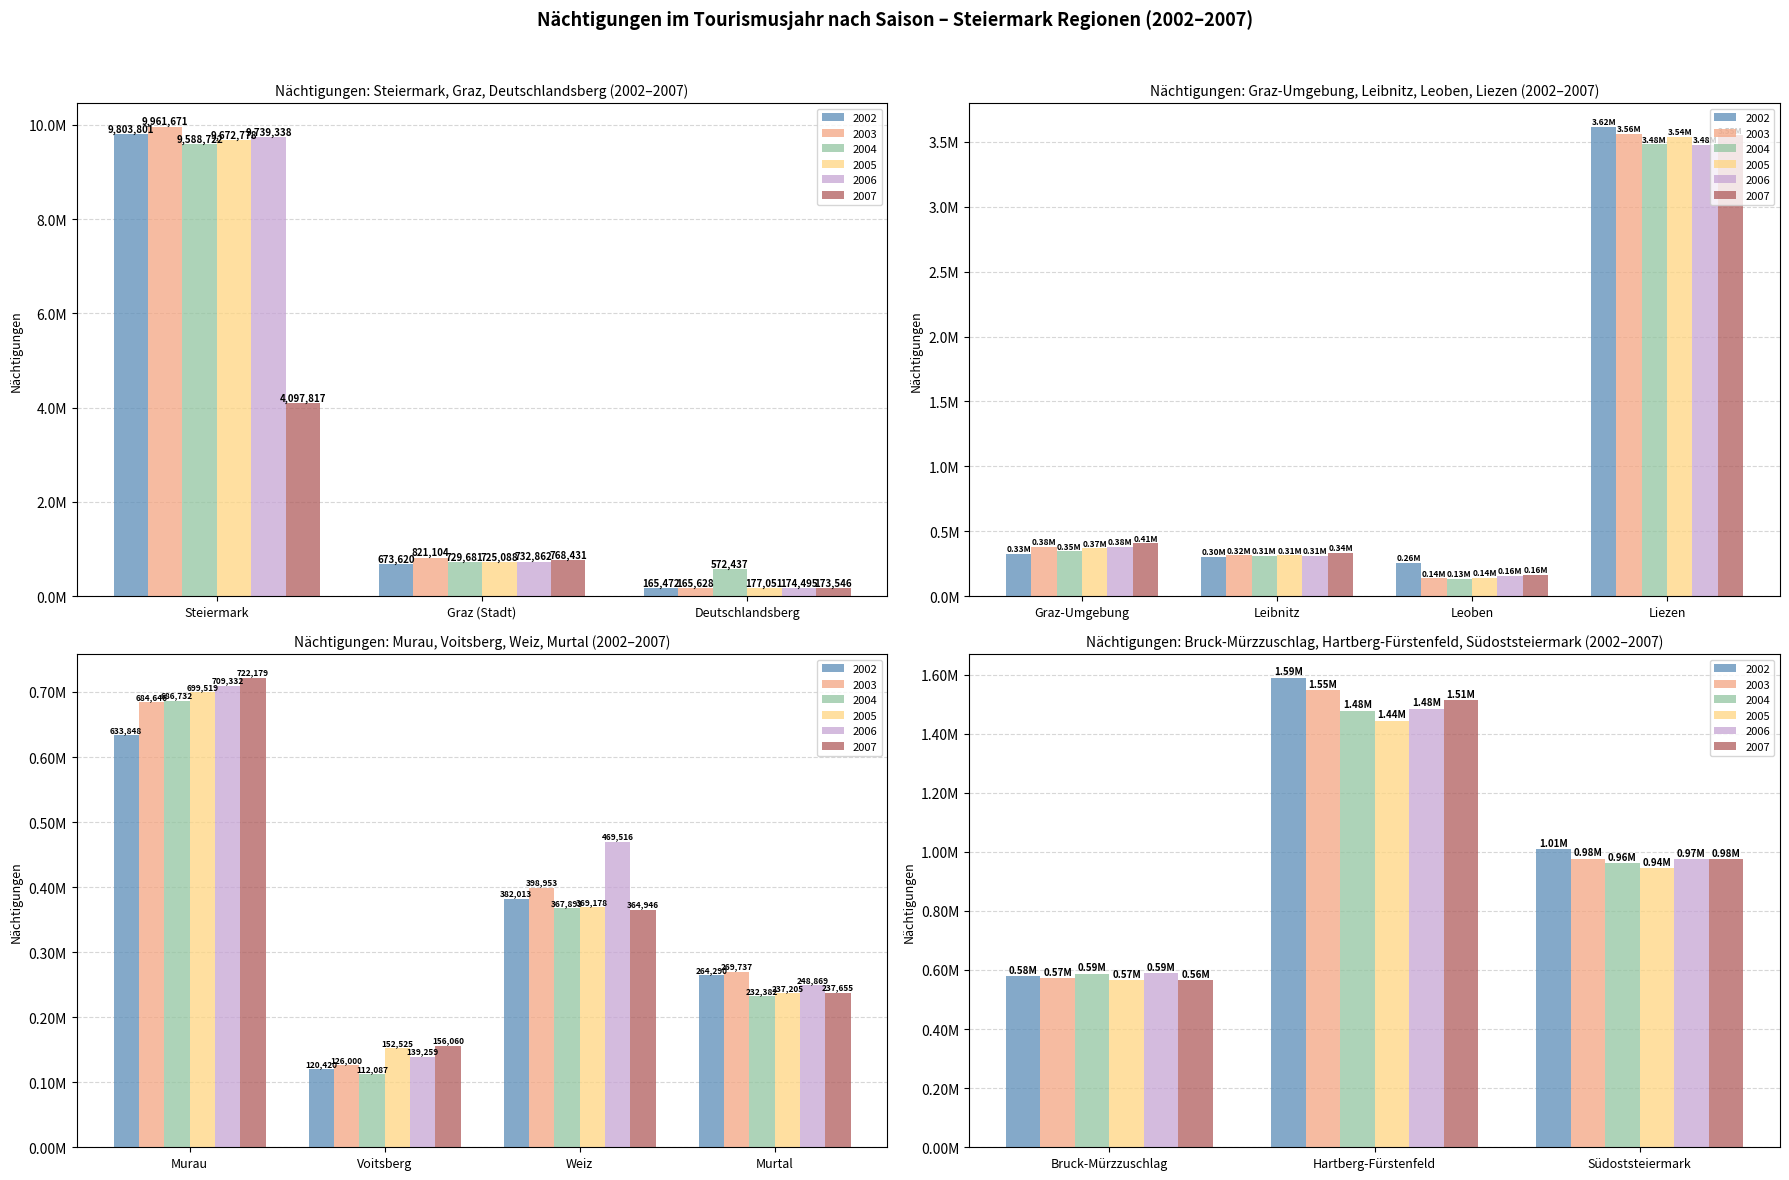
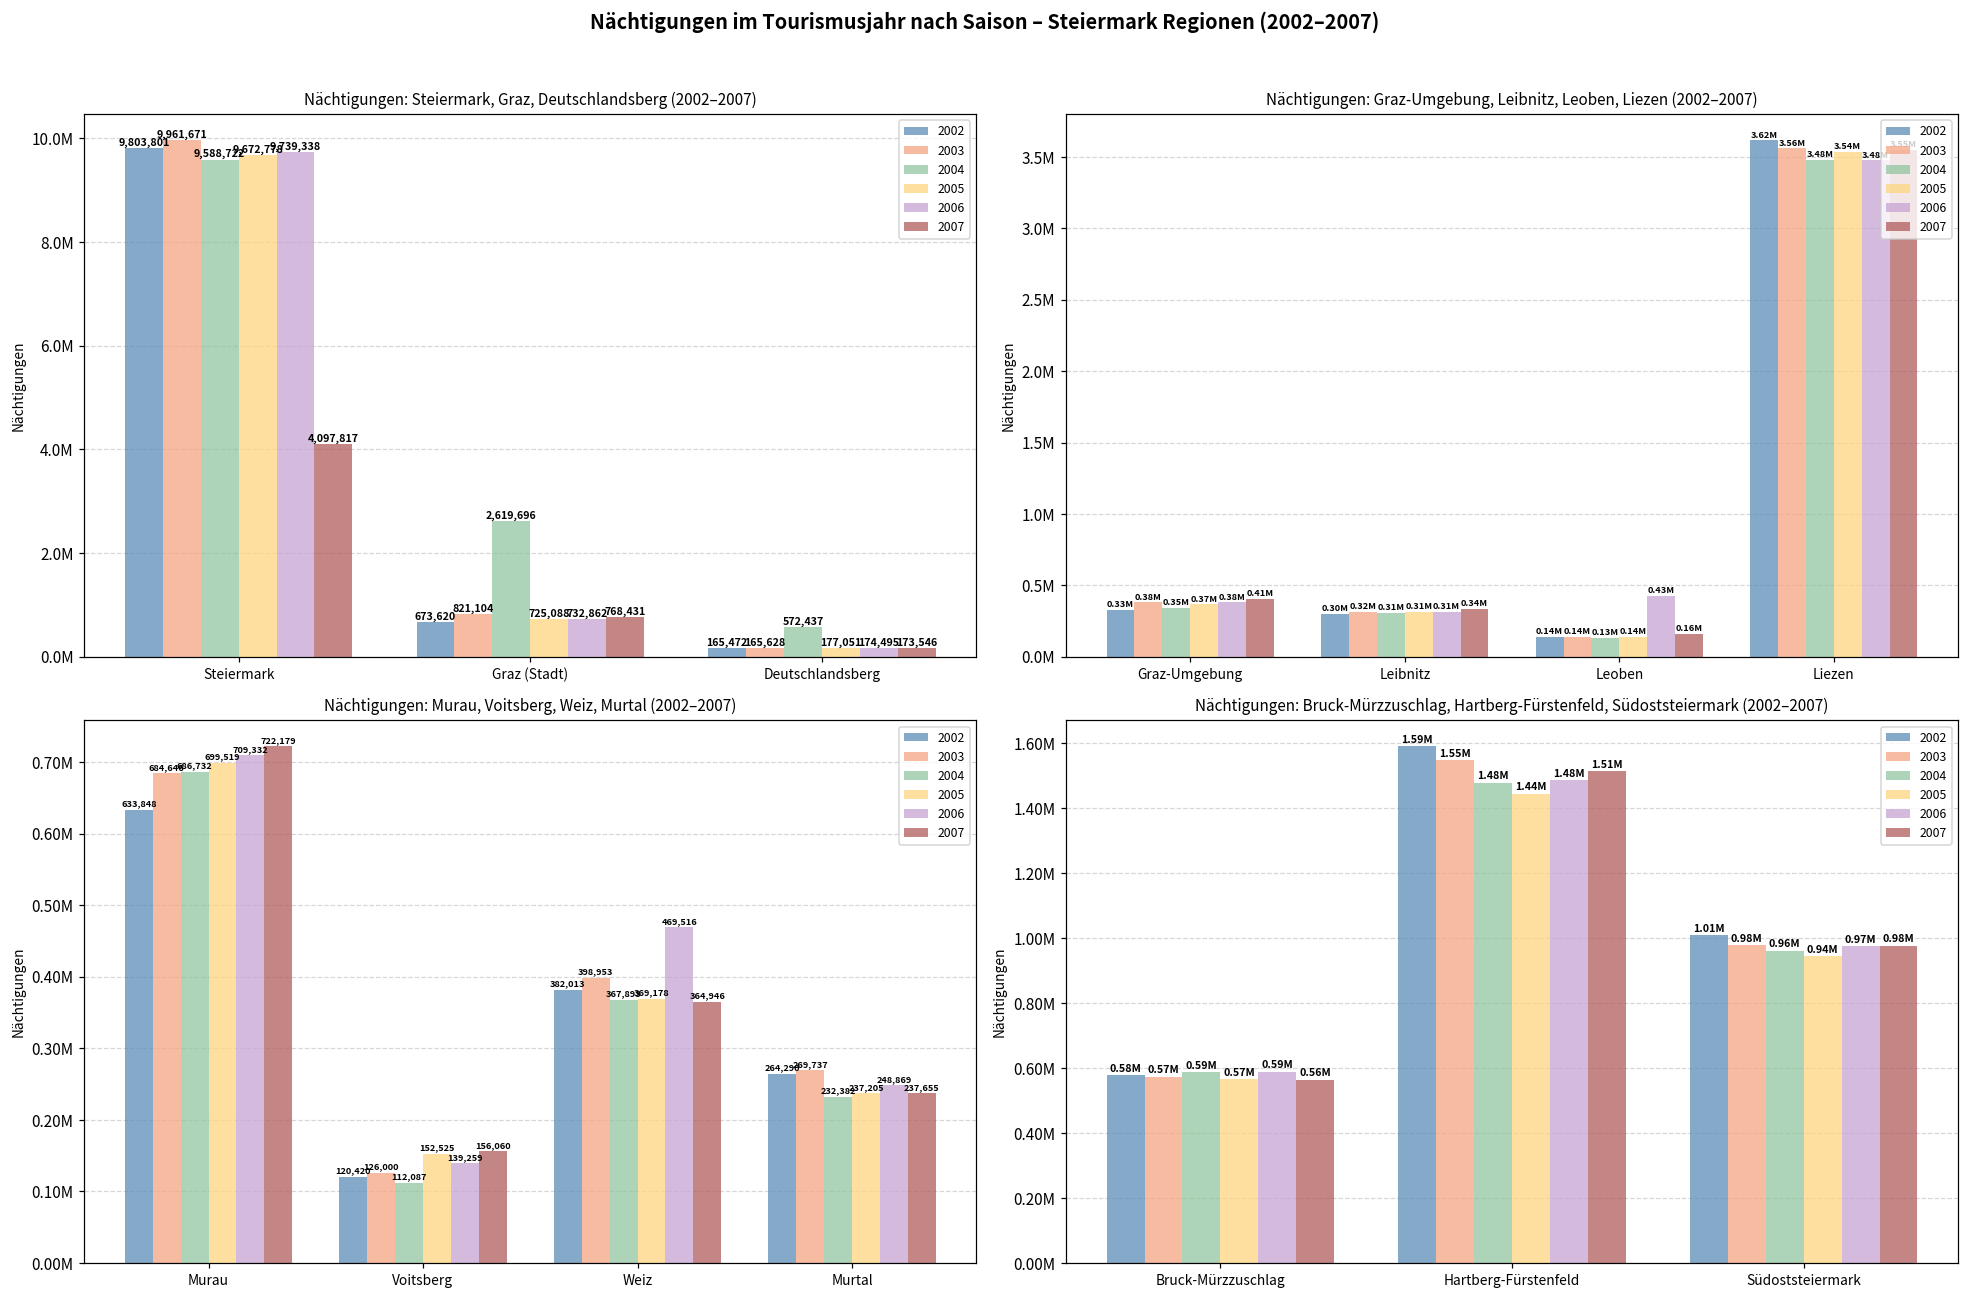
Nächtigungen: Steiermark, Graz, Deutschlandsberg (2002–2007), 2004, Graz (Stadt): 729,681 -> 2,619,696
Nächtigungen: Graz-Umgebung, Leibnitz, Leoben, Liezen (2002–2007), 2002, Leoben: 0.26M -> 0.14M
Nächtigungen: Graz-Umgebung, Leibnitz, Leoben, Liezen (2002–2007), 2006, Leoben: 0.16M -> 0.43M
